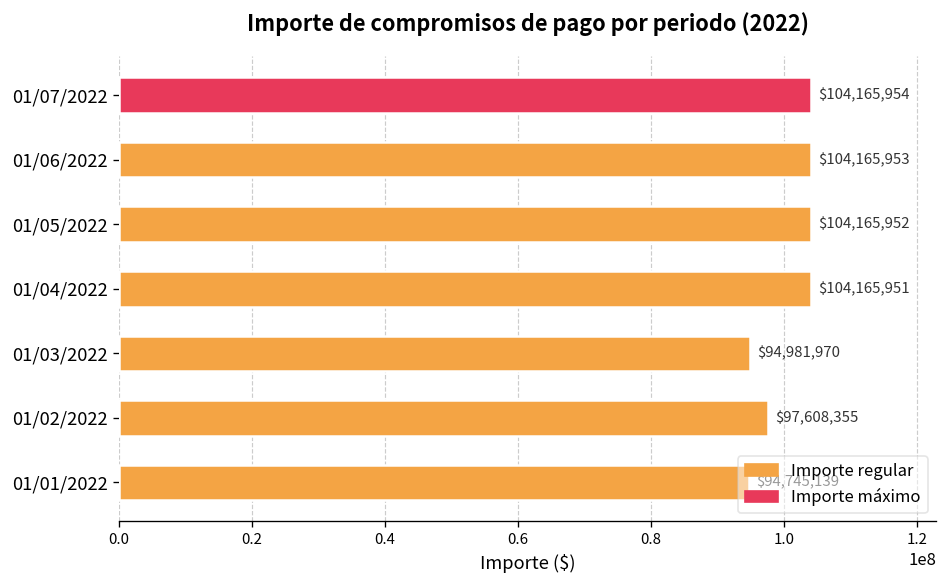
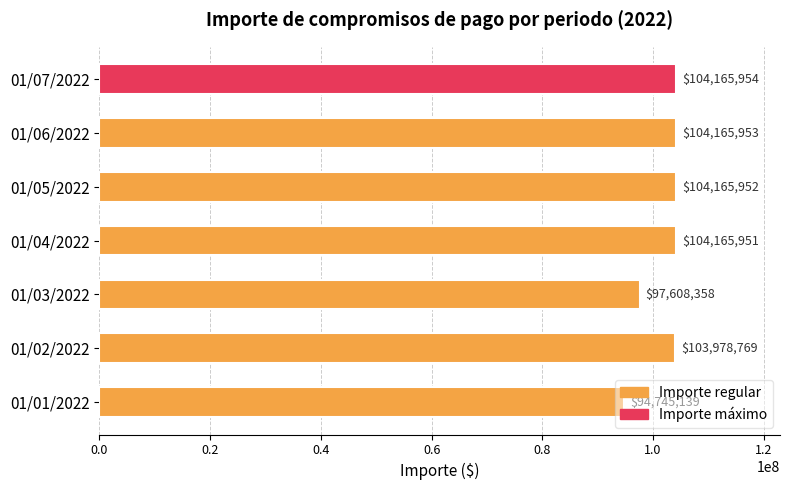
01/03/2022: $94,981,970 -> $97,608,358
01/02/2022: $97,608,355 -> $103,978,769
